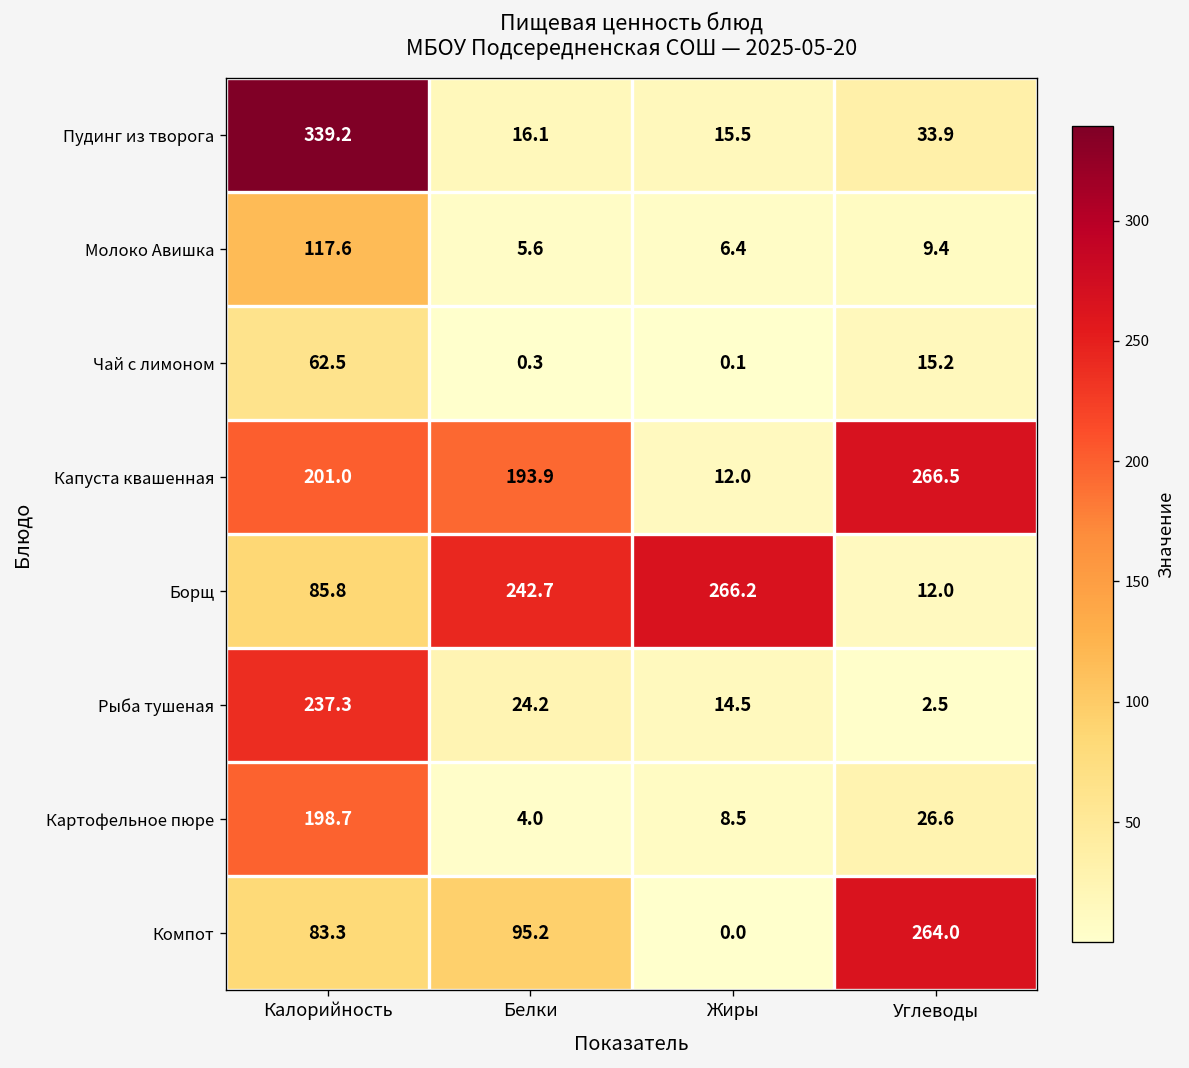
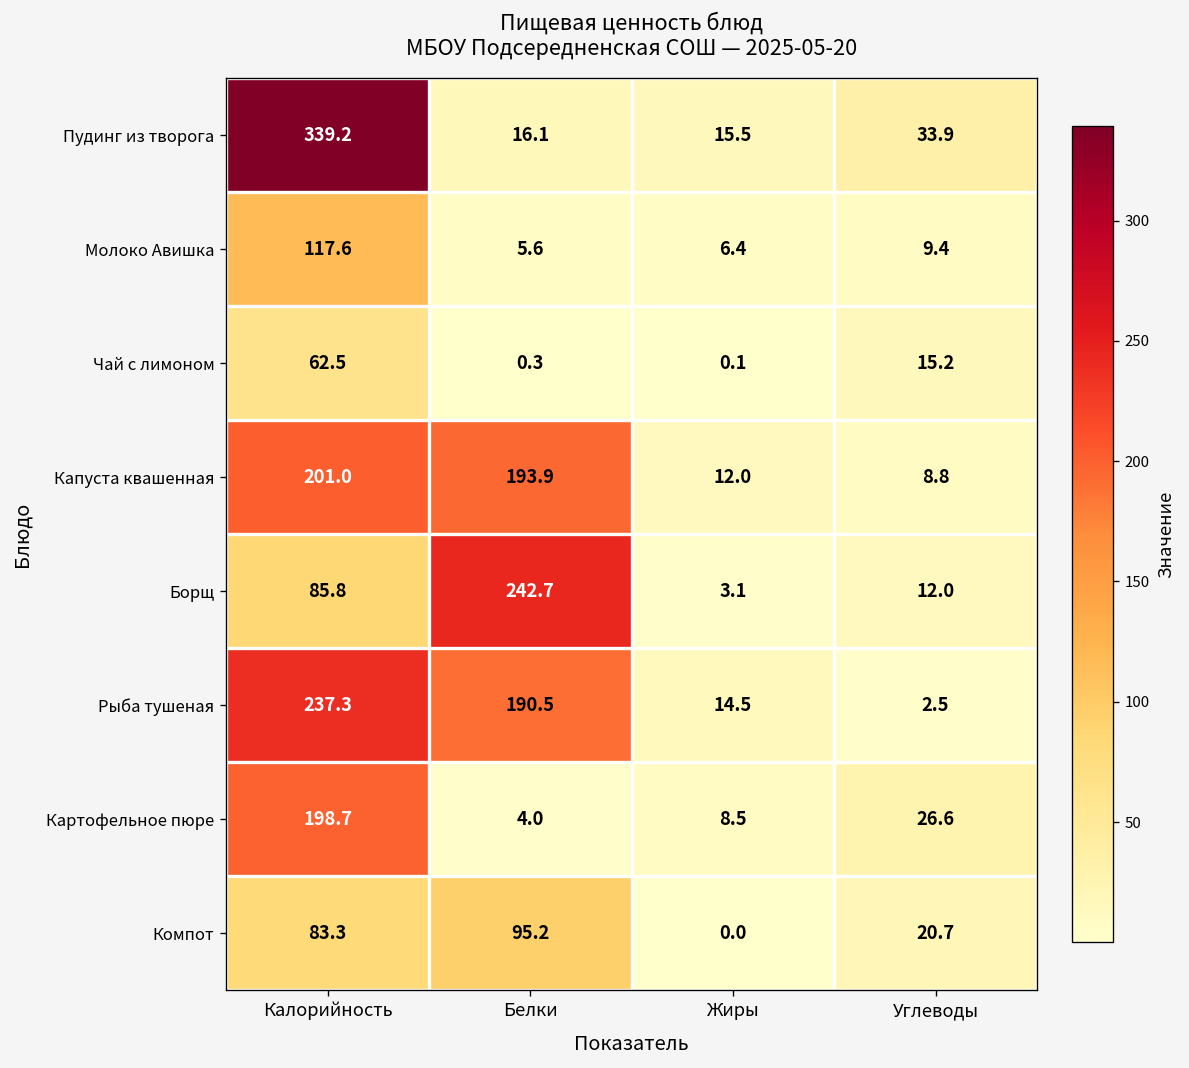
Капуста квашенная, Углеводы: 266.5 -> 8.8
Борщ, Жиры: 266.2 -> 3.1
Рыба тушеная, Белки: 24.2 -> 190.5
Компот, Углеводы: 264.0 -> 20.7
